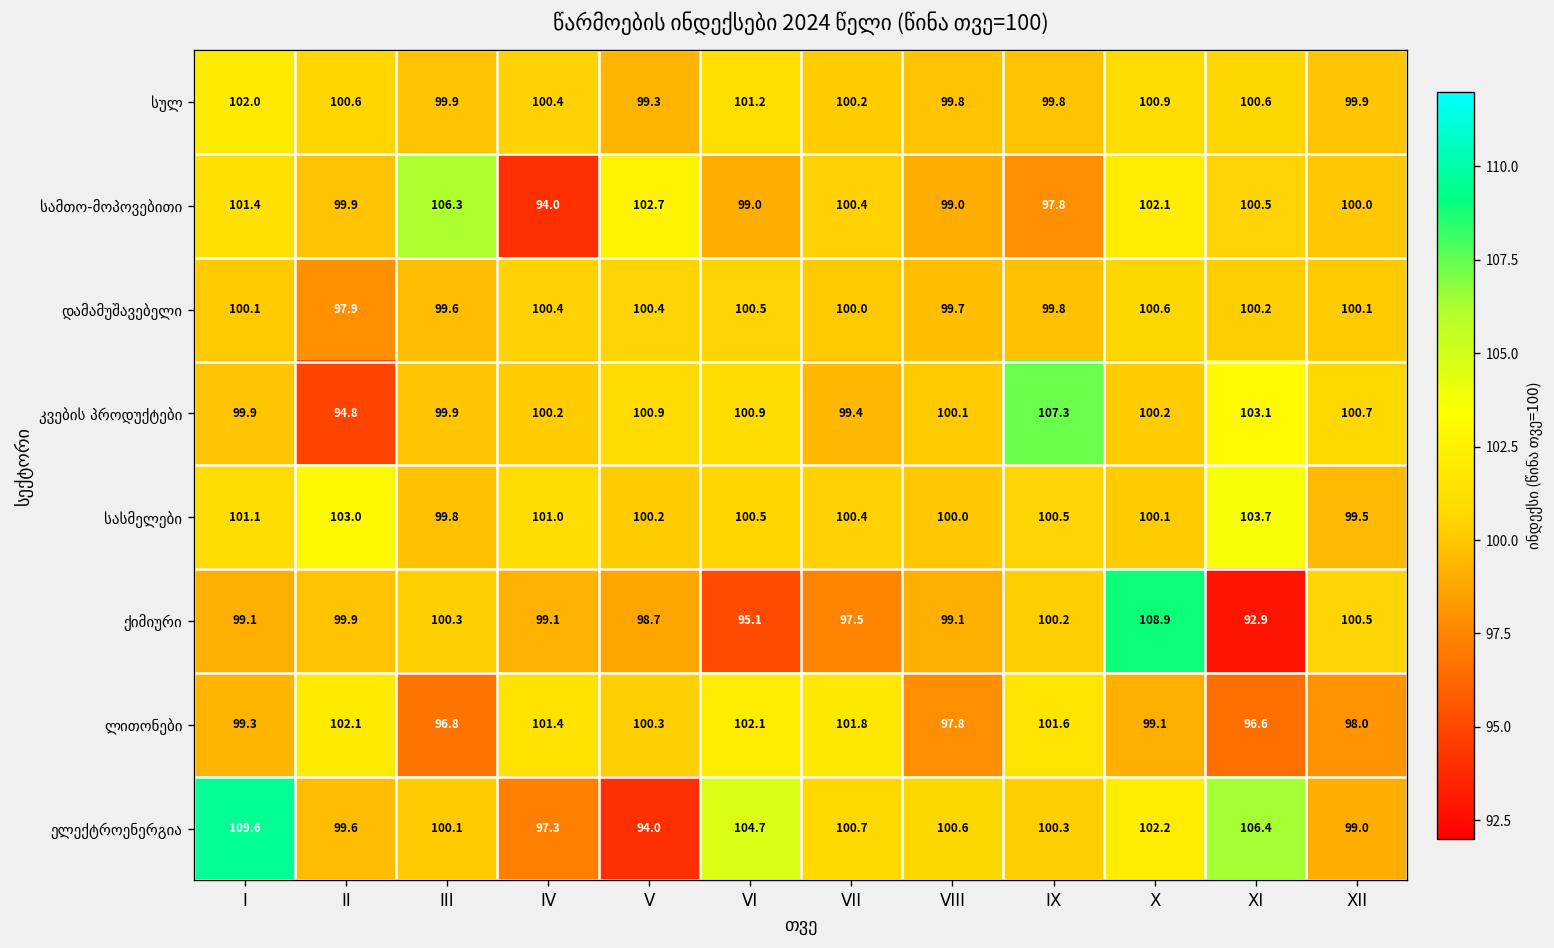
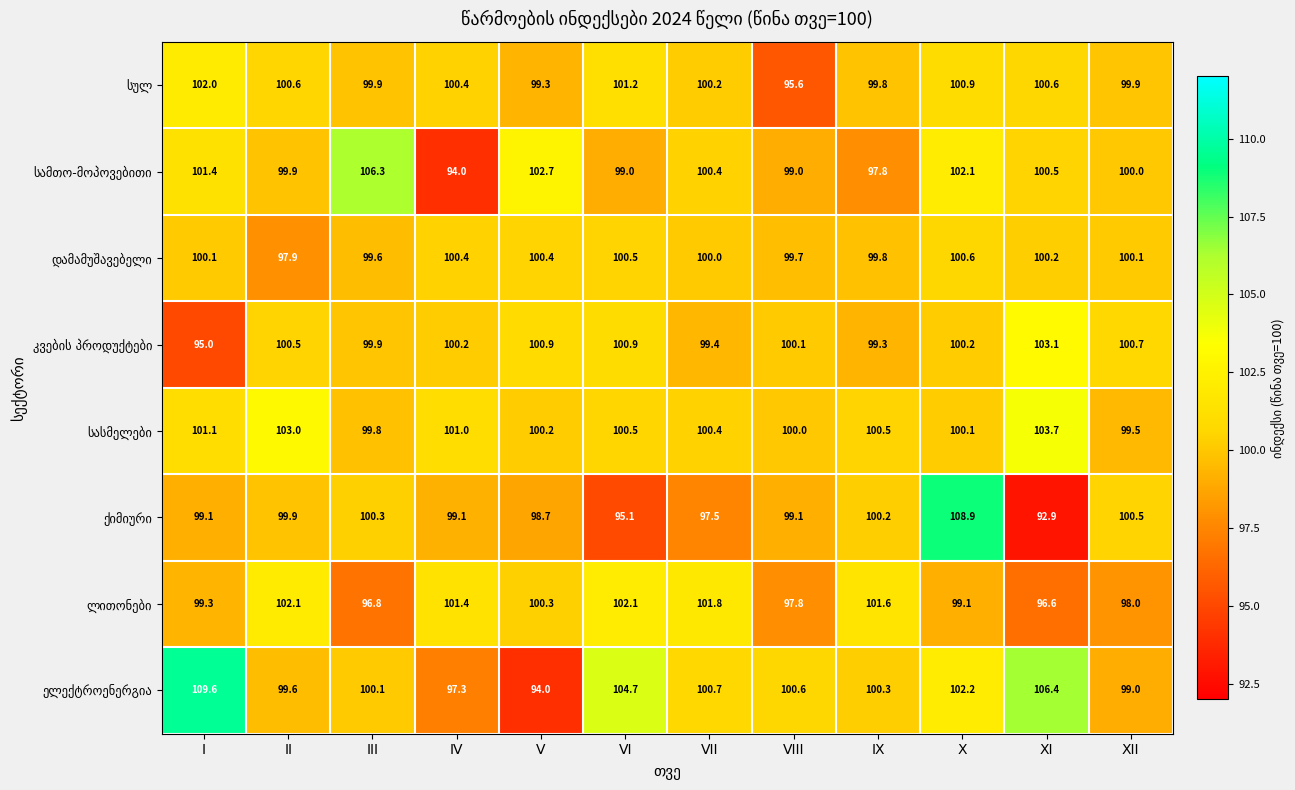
სულ, VIII: 99.8 -> 95.6
კვების პროდუქტები, I: 99.9 -> 95.0
კვების პროდუქტები, II: 94.8 -> 100.5
კვების პროდუქტები, IX: 107.3 -> 99.3
